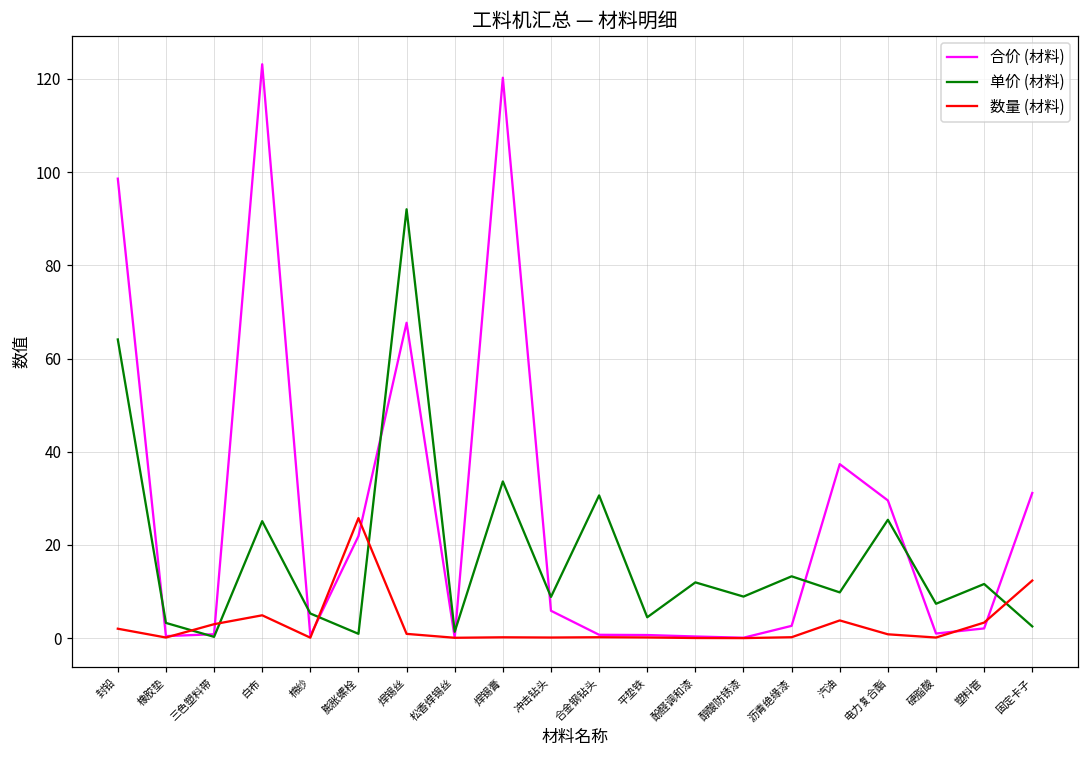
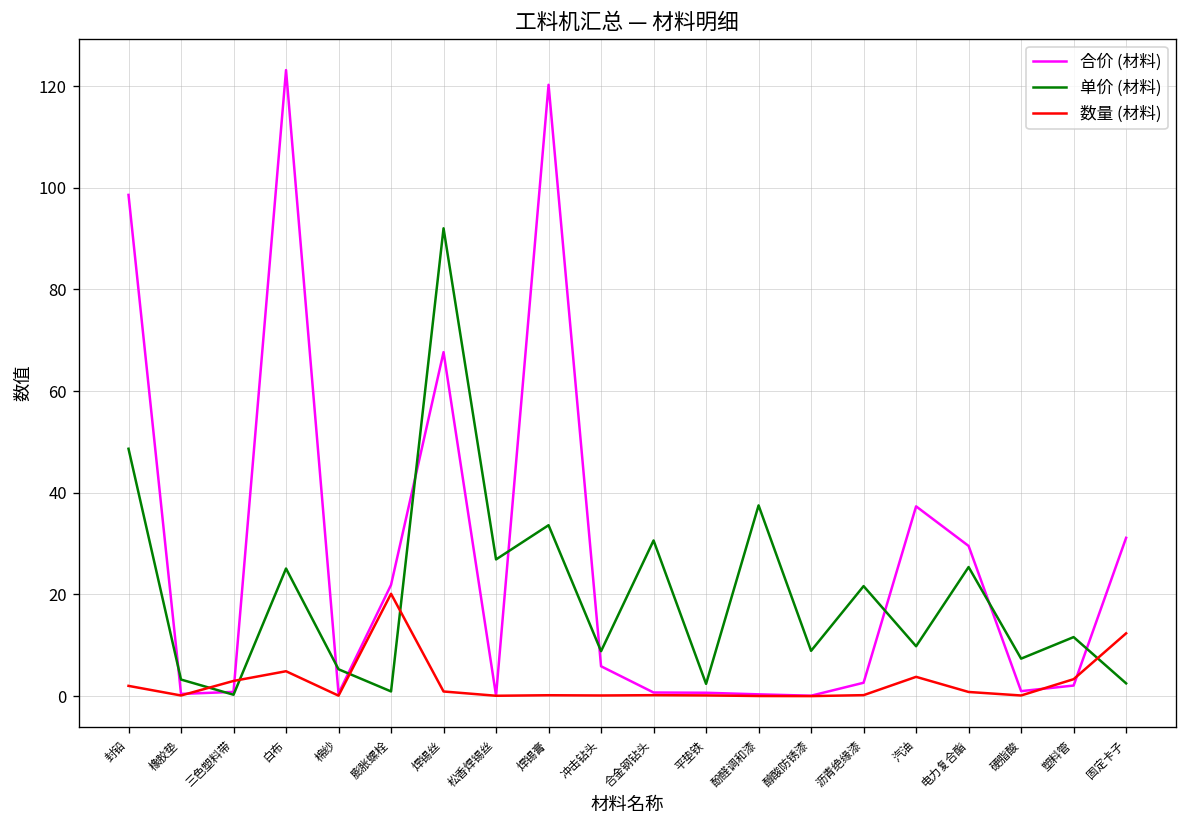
单价 (材料), 封铅: 64 -> 49
数量 (材料), 膨胀螺栓: 26 -> 20
单价 (材料), 松香焊锡丝: 1 -> 27
单价 (材料), 平垫铁: 4 -> 2
单价 (材料), 酚醛调和漆: 12 -> 38
单价 (材料), 沥青绝缘漆: 13 -> 22
